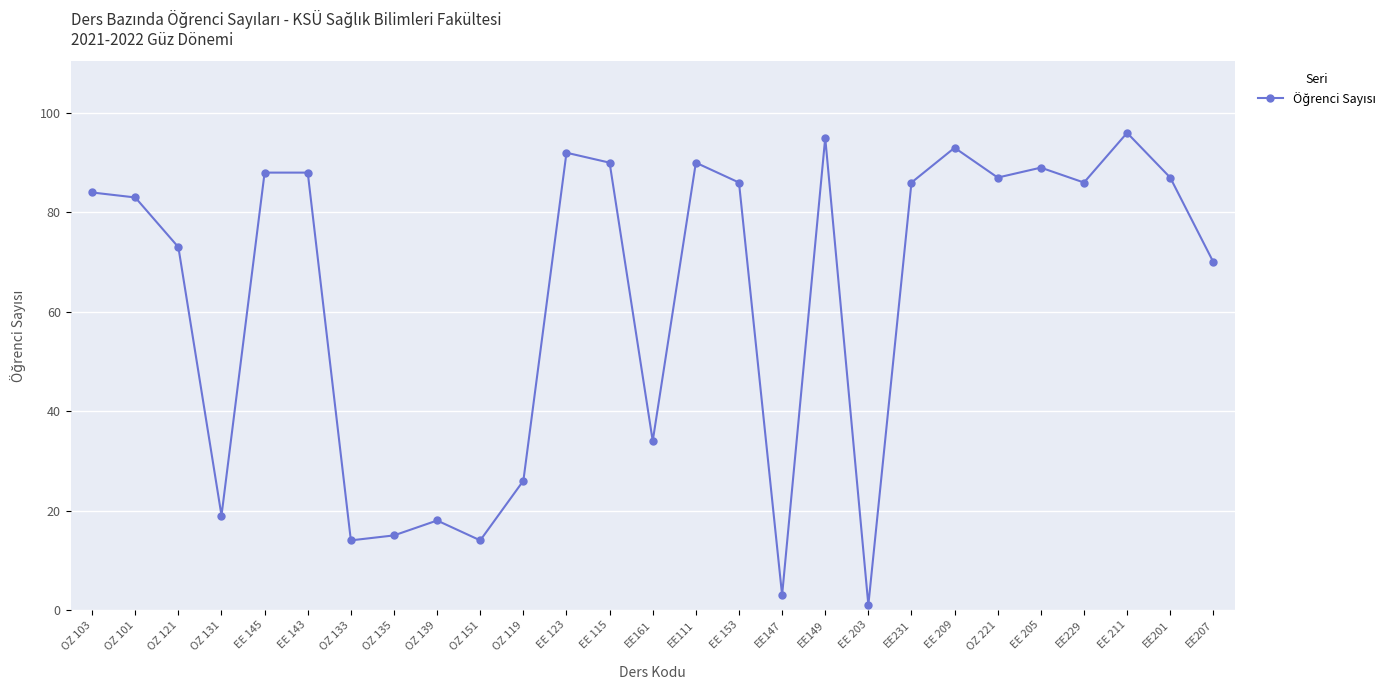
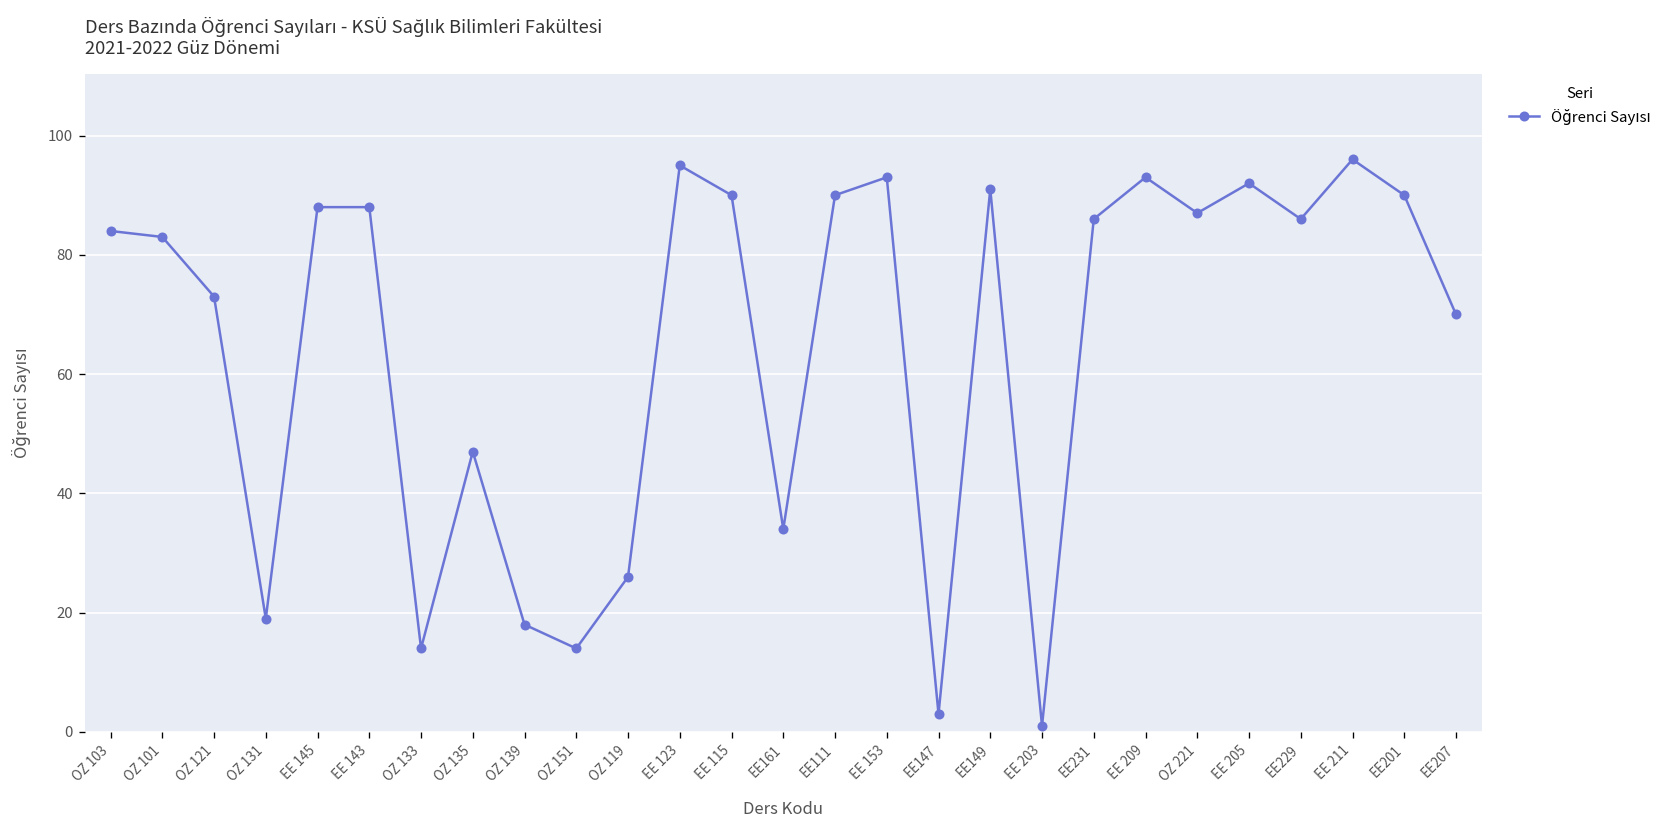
OZ 135: 15 -> 47
EE 123: 92 -> 95
EE 153: 86 -> 93
EE149: 95 -> 91
EE 205: 89 -> 92
EE201: 87 -> 90
